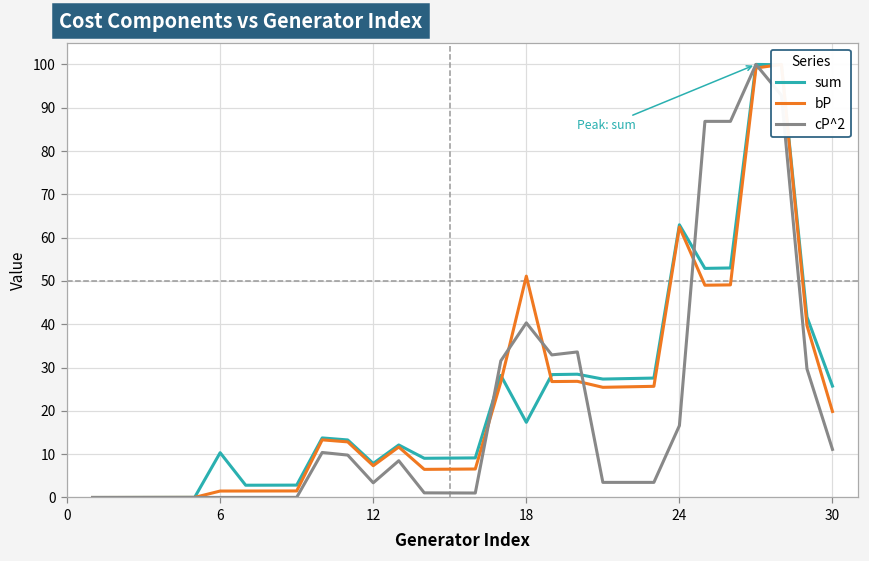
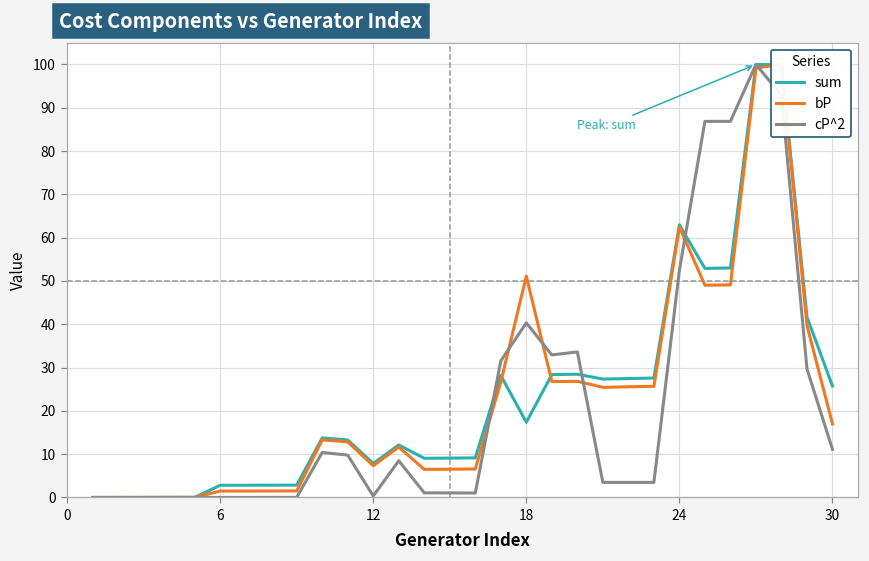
sum, 6: 10 -> 3
cP^2, 12: 3 -> 0
cP^2, 24: 17 -> 52
bP, 30: 20 -> 17
